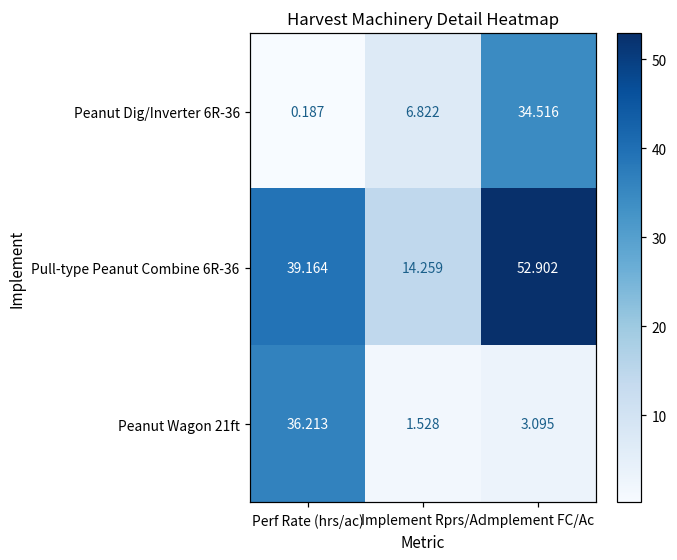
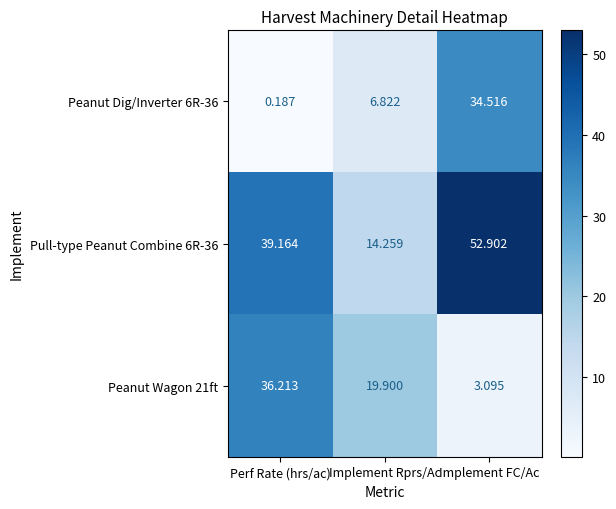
Peanut Wagon 21ft, Implement Rprs/Ac: 1.528 -> 19.900
